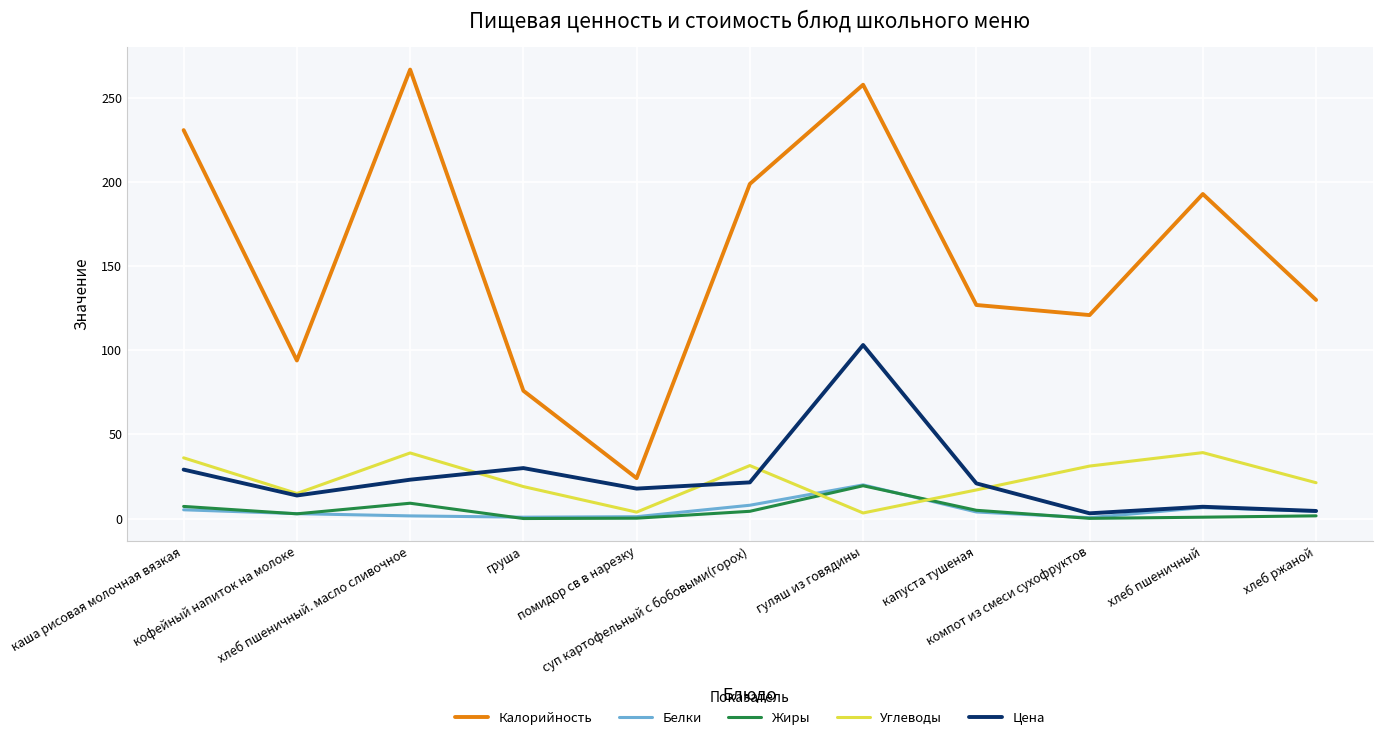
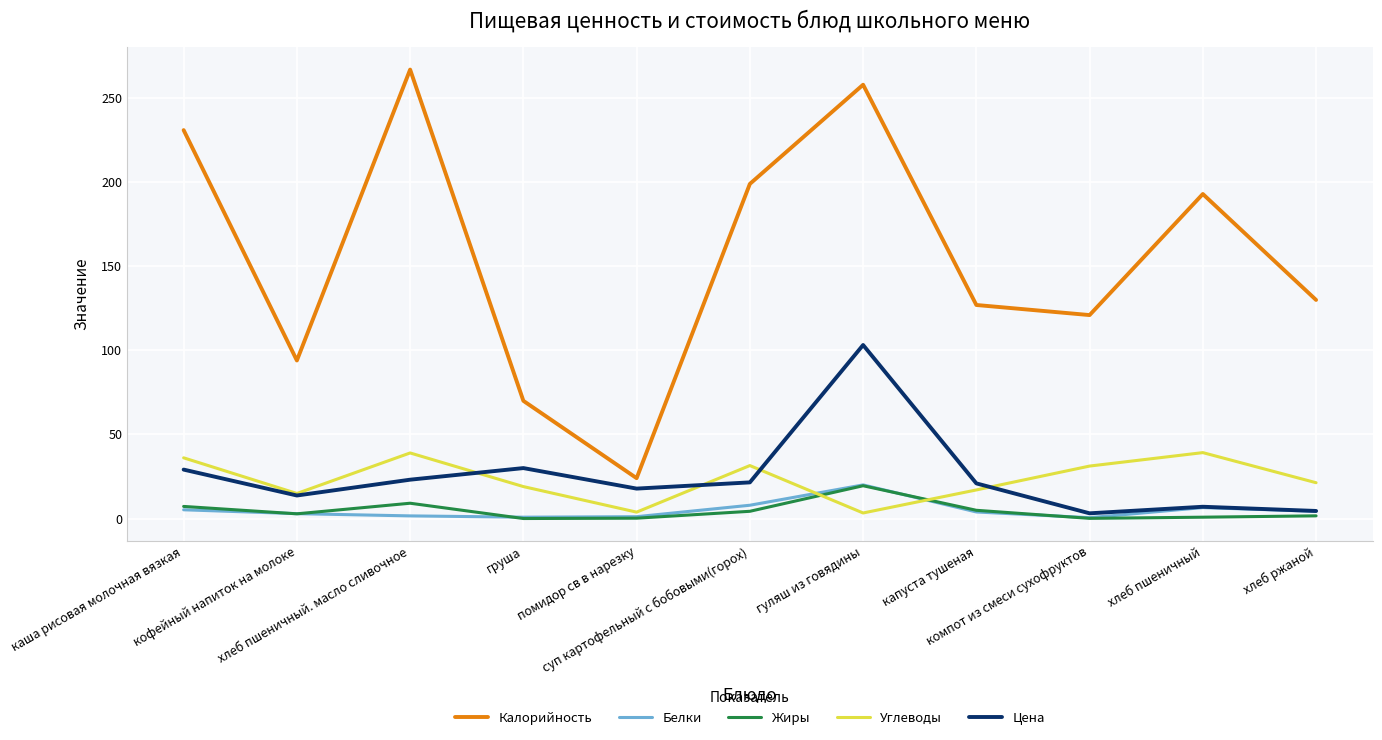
Калорийность, груша: 76 -> 70
